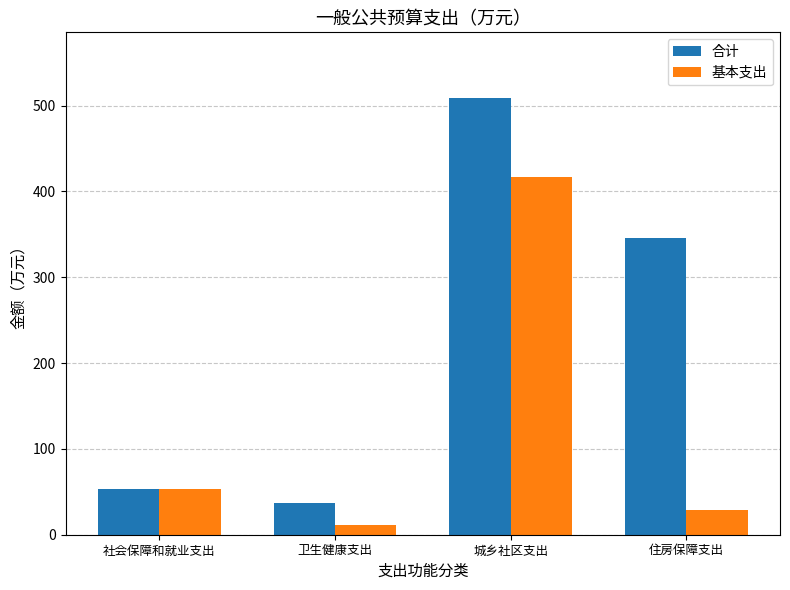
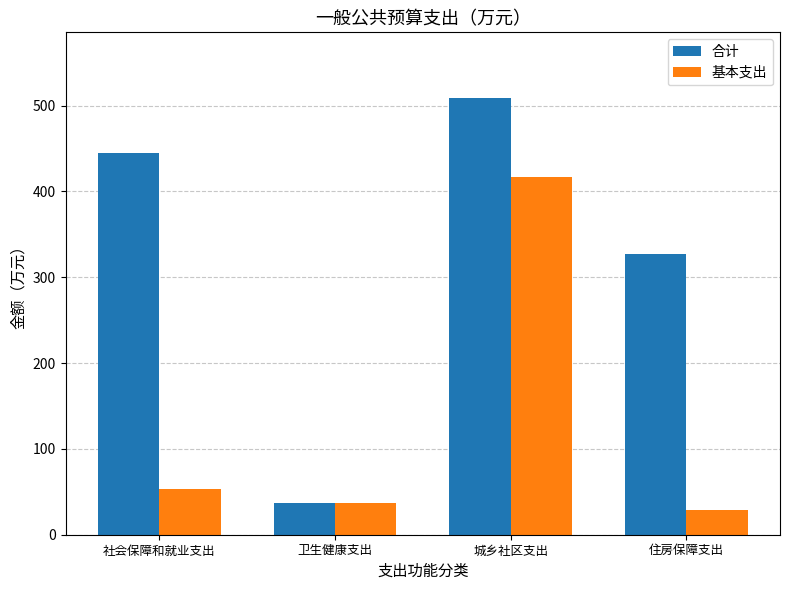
合计, 社会保障和就业支出: 50 -> 450
基本支出, 卫生健康支出: 10 -> 40
合计, 住房保障支出: 350 -> 330
